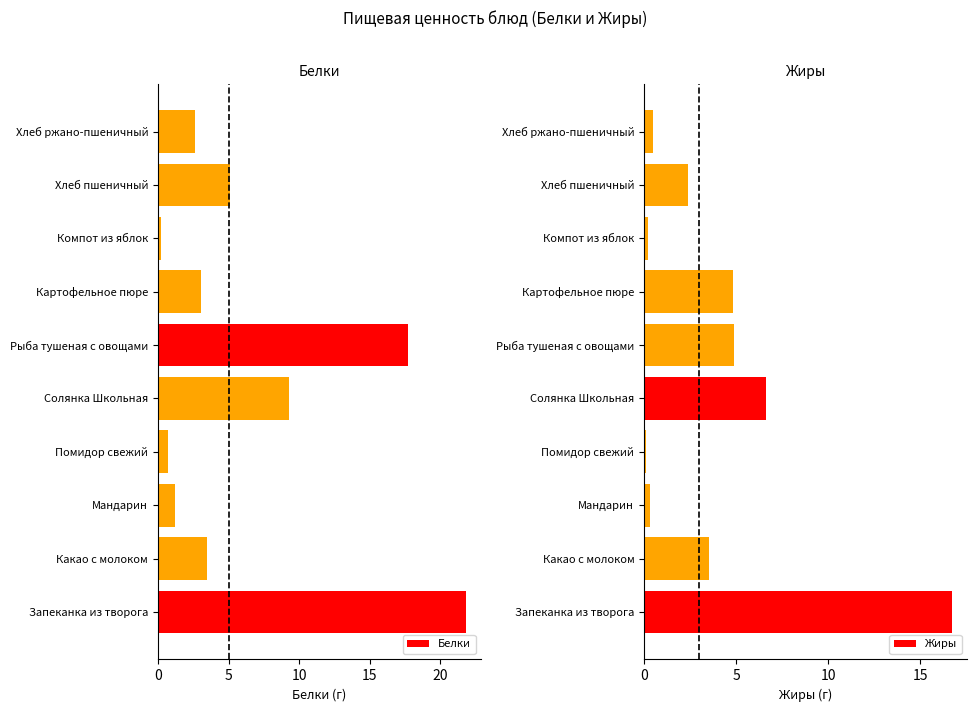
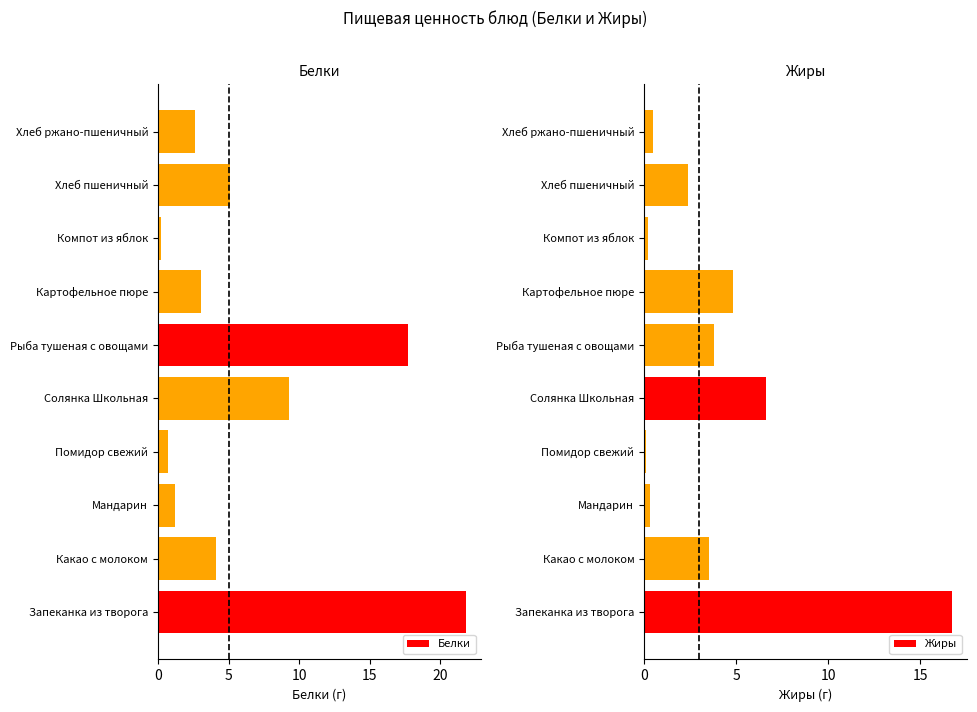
Белки, Какао с молоком: 3.5 -> 4.1
Жиры, Рыба тушеная с овощами: 4.9 -> 3.8
